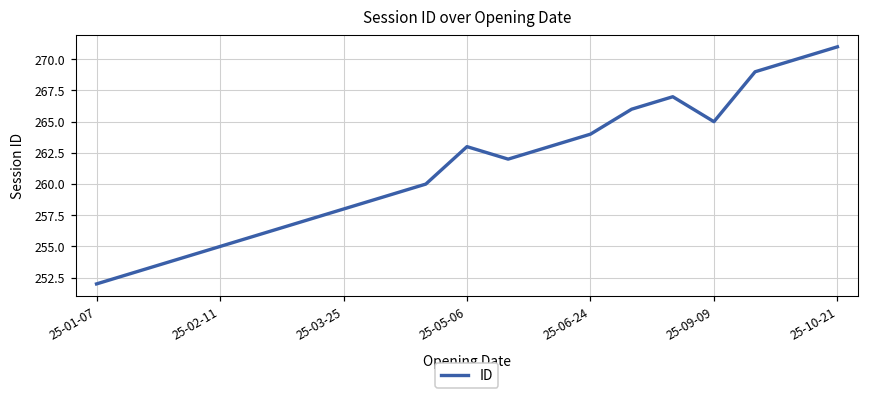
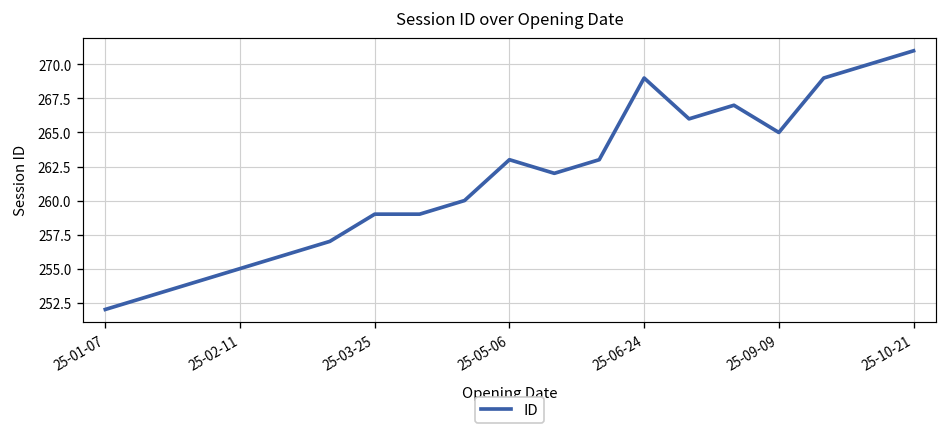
25-03-25: 258 -> 259
25-06-24: 264 -> 269
